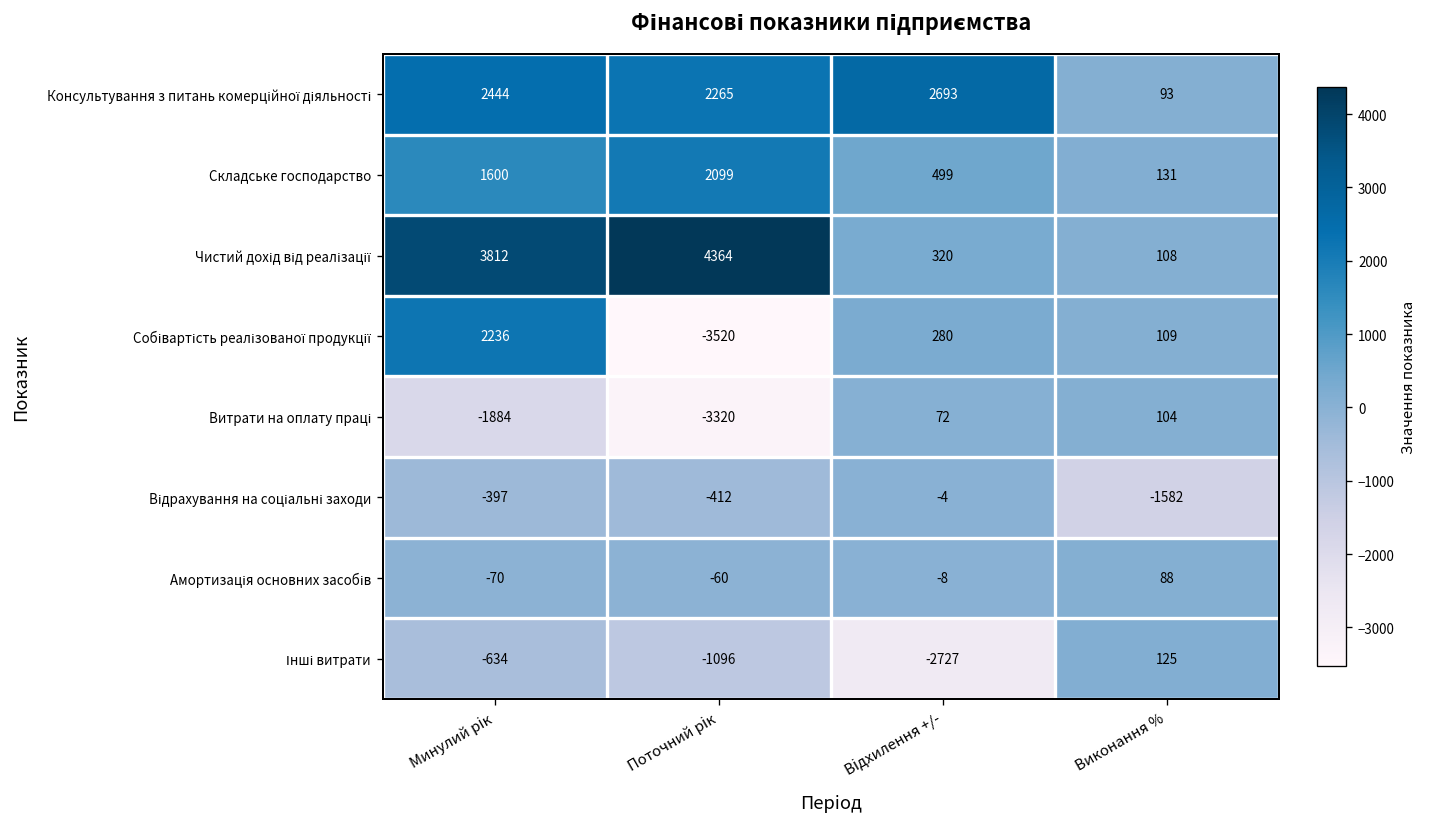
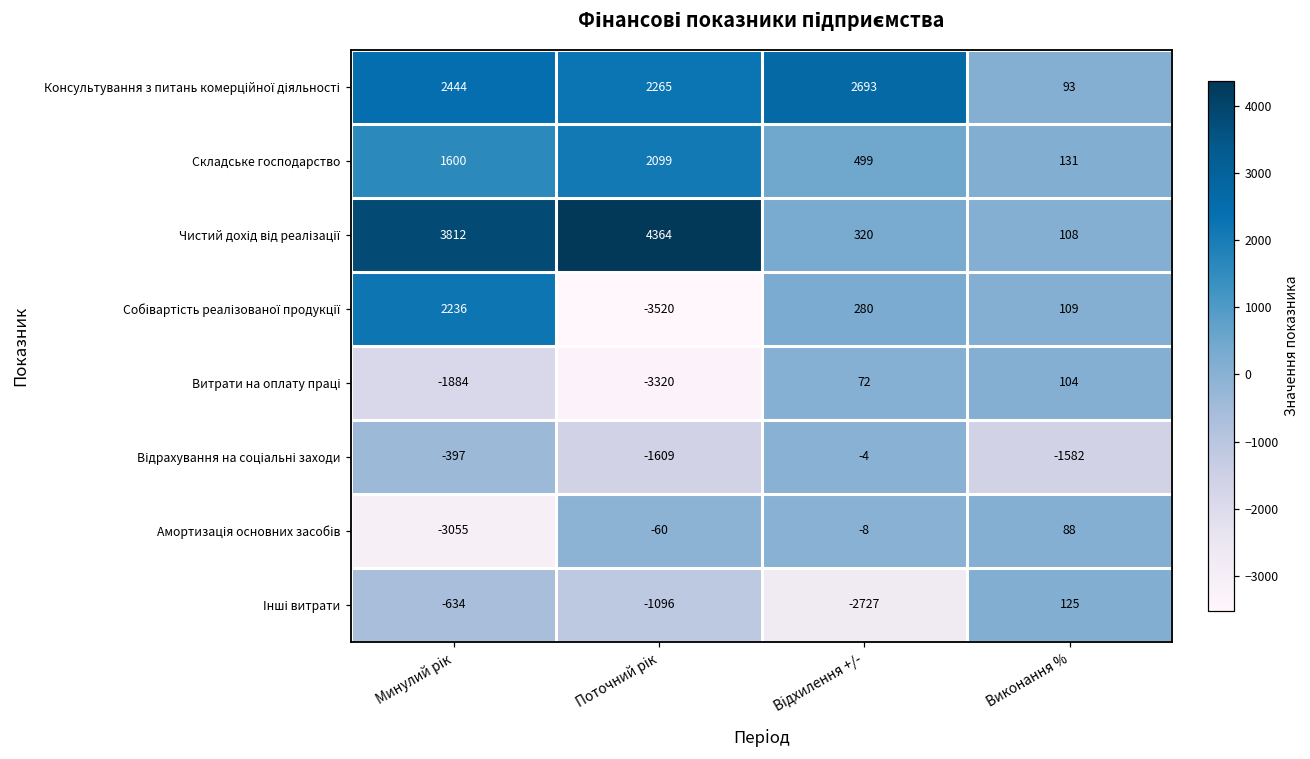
Відрахування на соціальні заходи, Поточний рік: -412 -> -1609
Амортизація основних засобів, Минулий рік: -70 -> -3055
